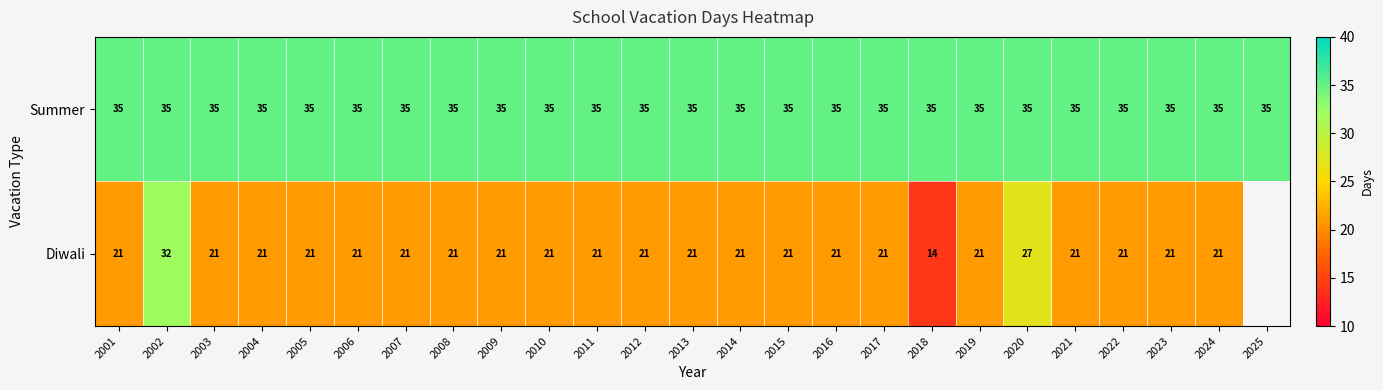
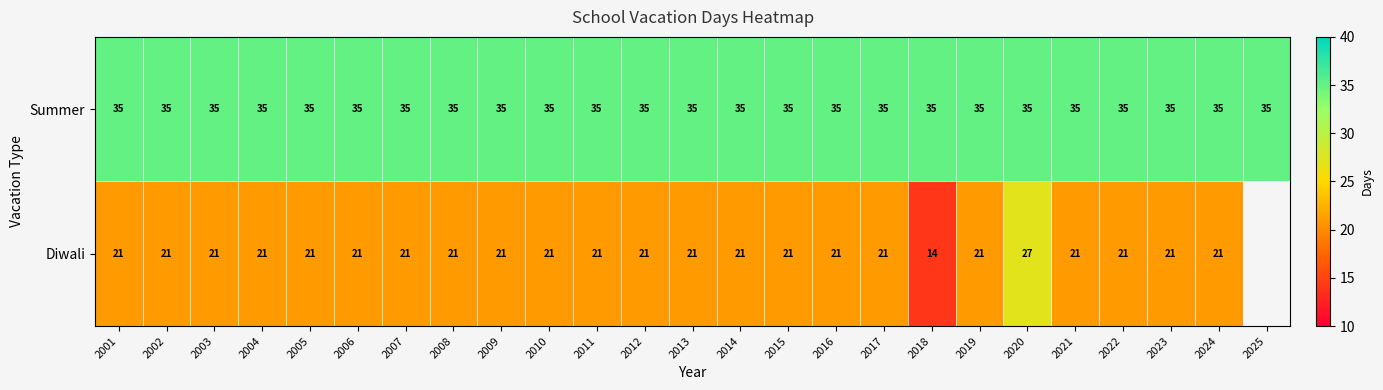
Diwali, 2002: 32 -> 21
